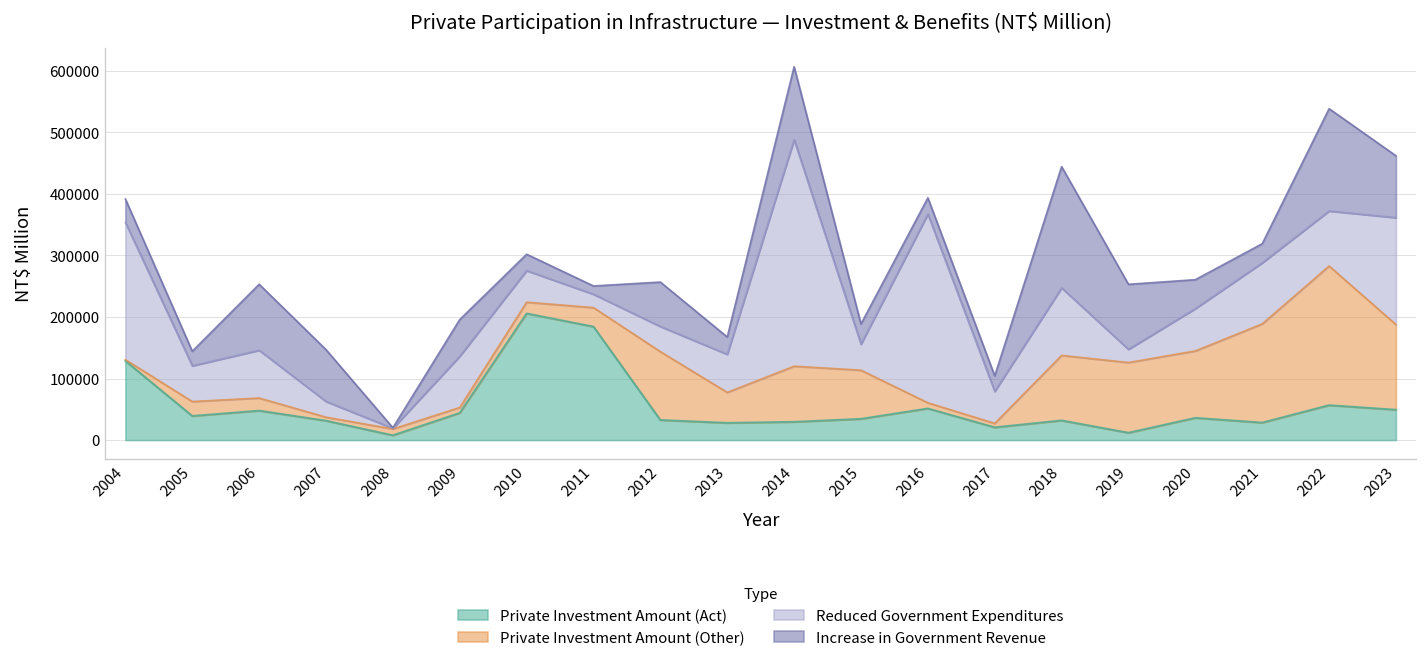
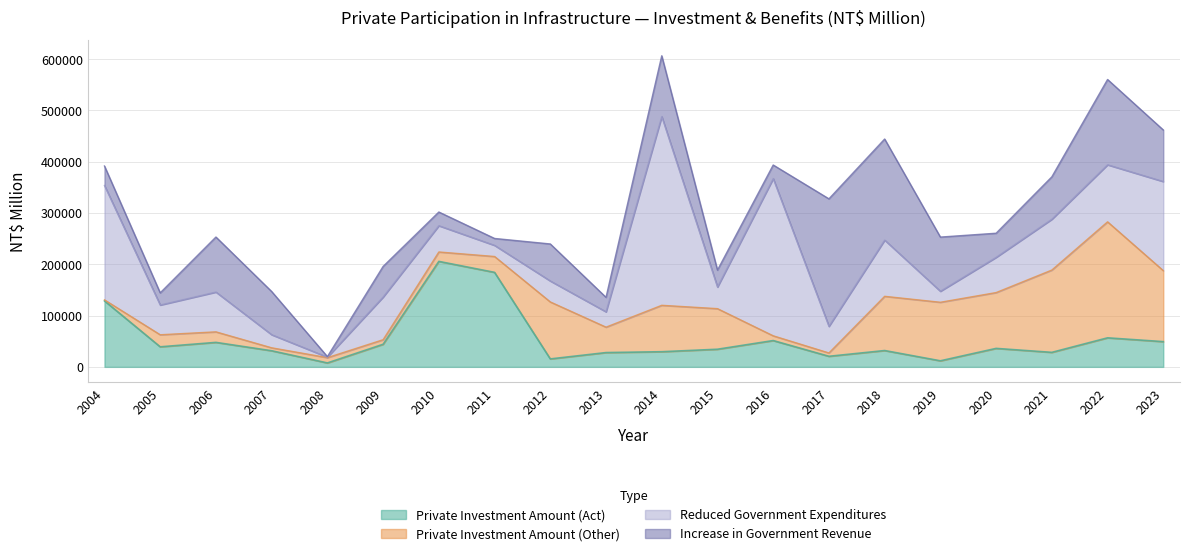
Private Investment Amount (Act), 2012: 30000 -> 20000
Reduced Government Expenditures, 2013: 60000 -> 30000
Increase in Government Revenue, 2017: 30000 -> 250000
Increase in Government Revenue, 2021: 30000 -> 80000
Reduced Government Expenditures, 2022: 90000 -> 110000
